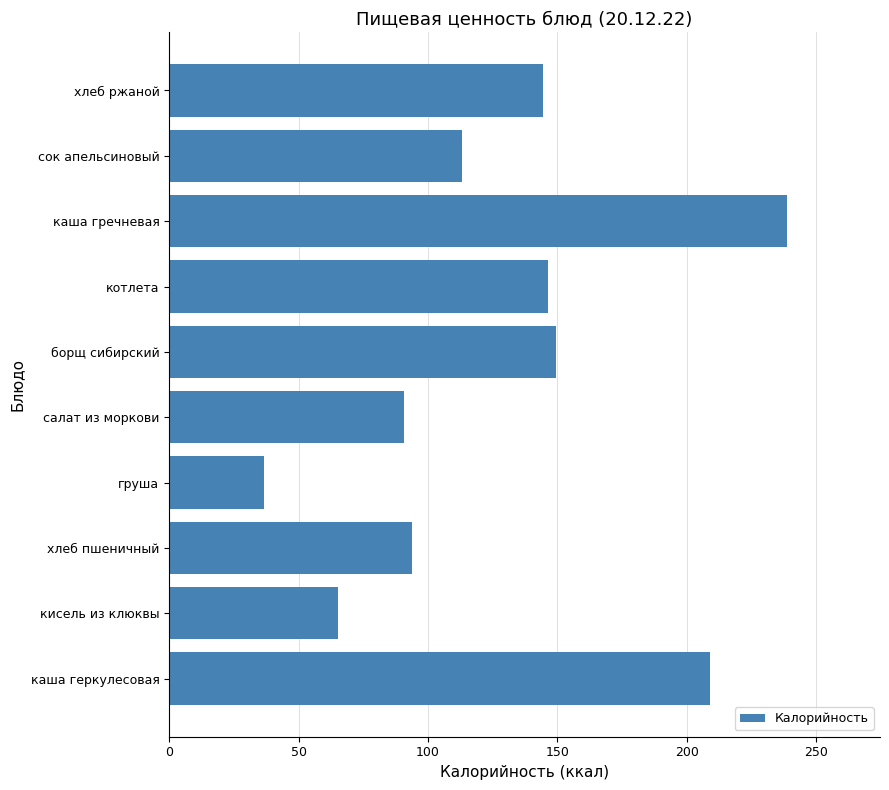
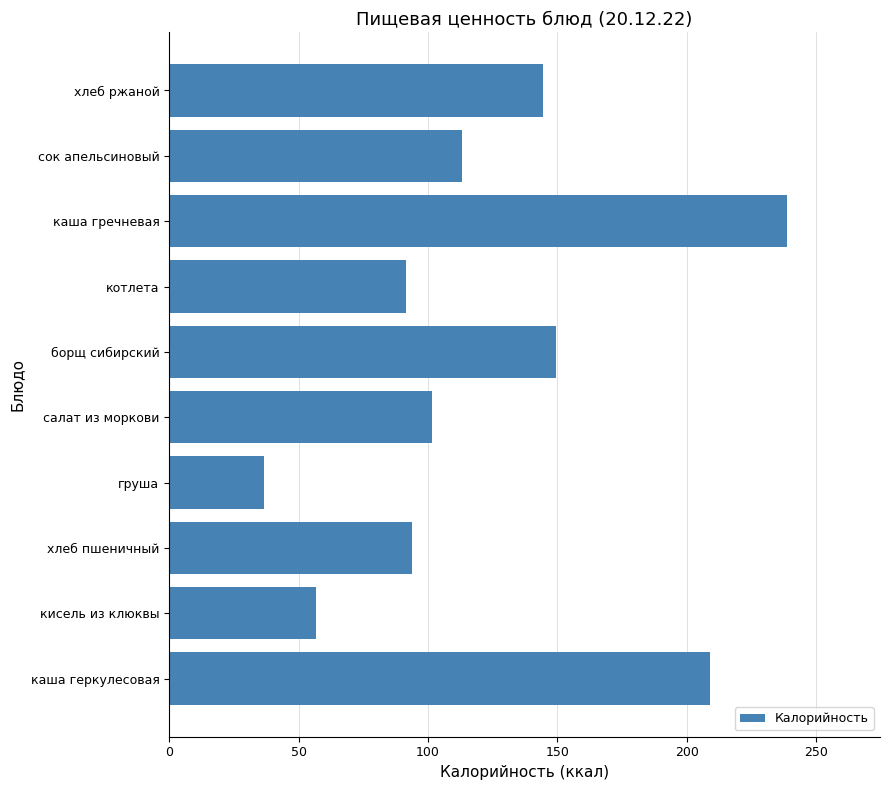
котлета: 146 -> 91
салат из моркови: 91 -> 102
кисель из клюквы: 65 -> 57
